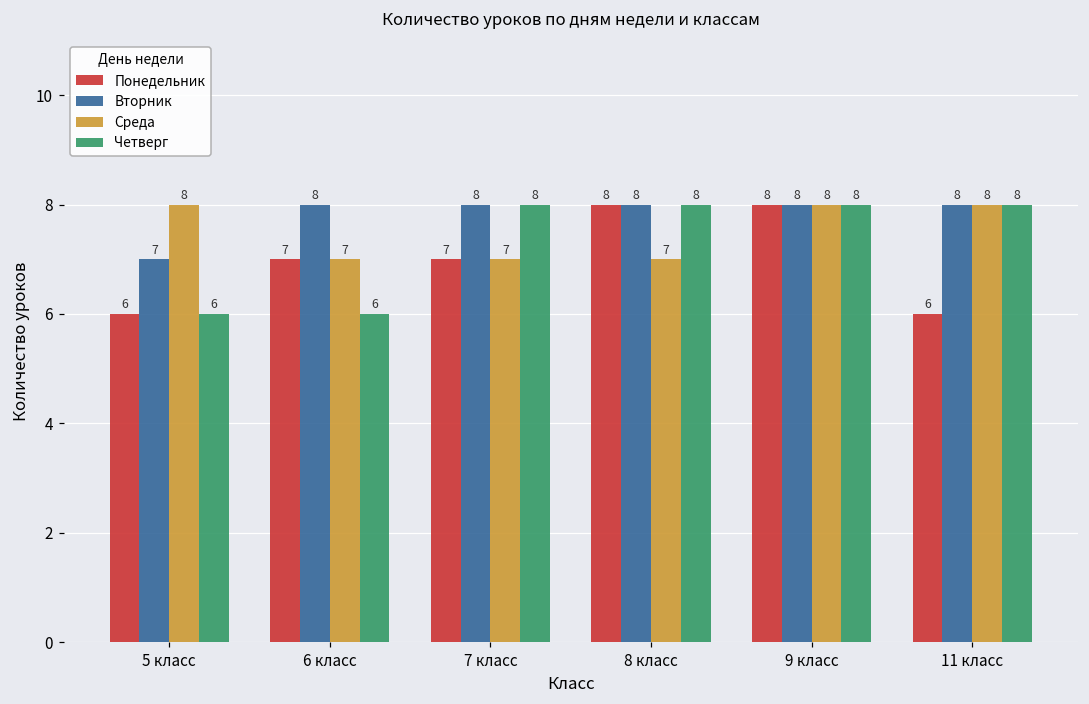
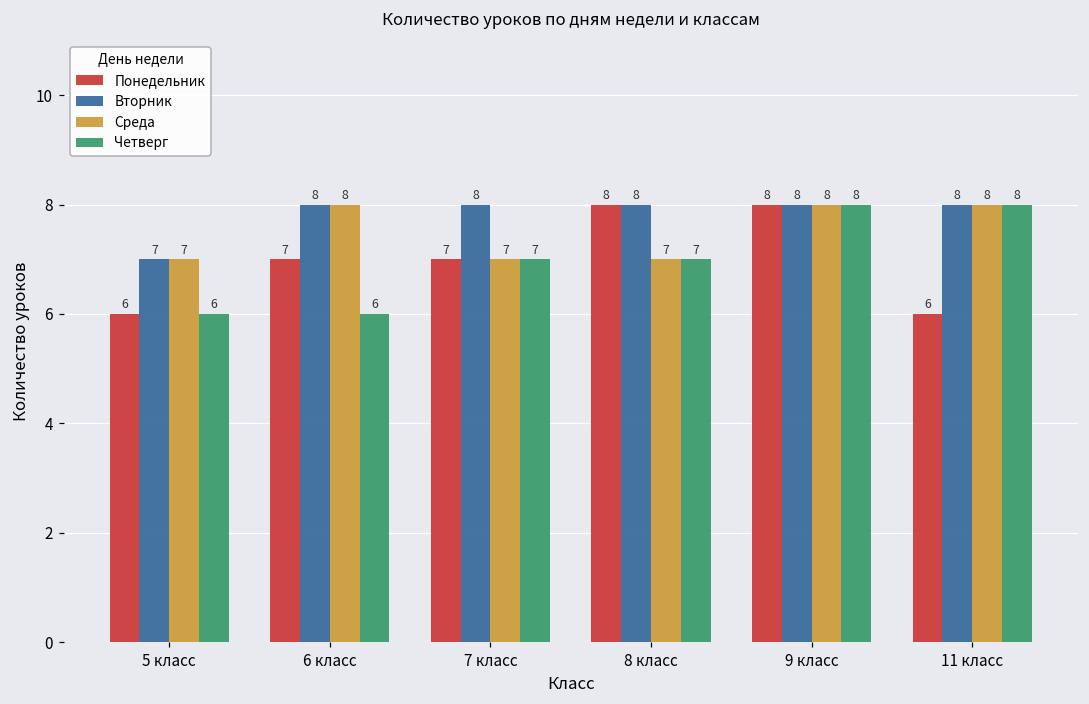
Среда, 5 класс: 8 -> 7
Среда, 6 класс: 7 -> 8
Четверг, 7 класс: 8 -> 7
Четверг, 8 класс: 8 -> 7
